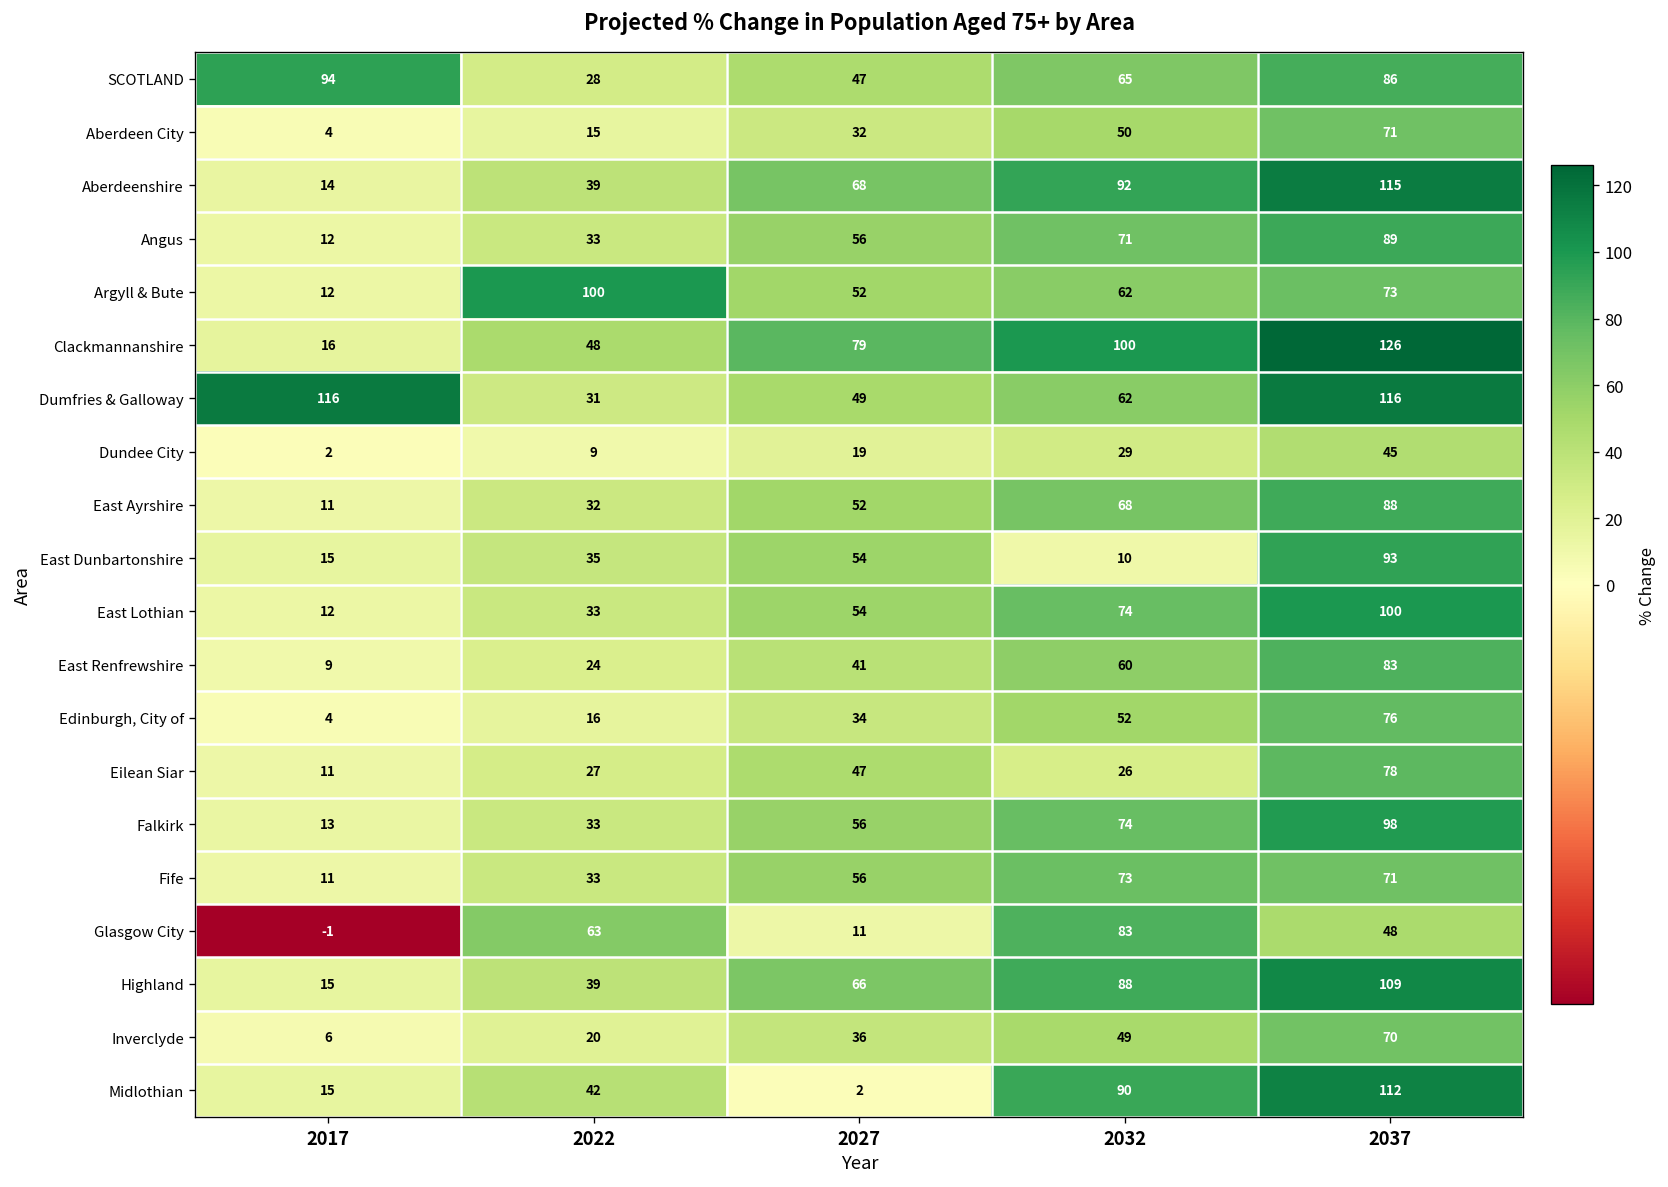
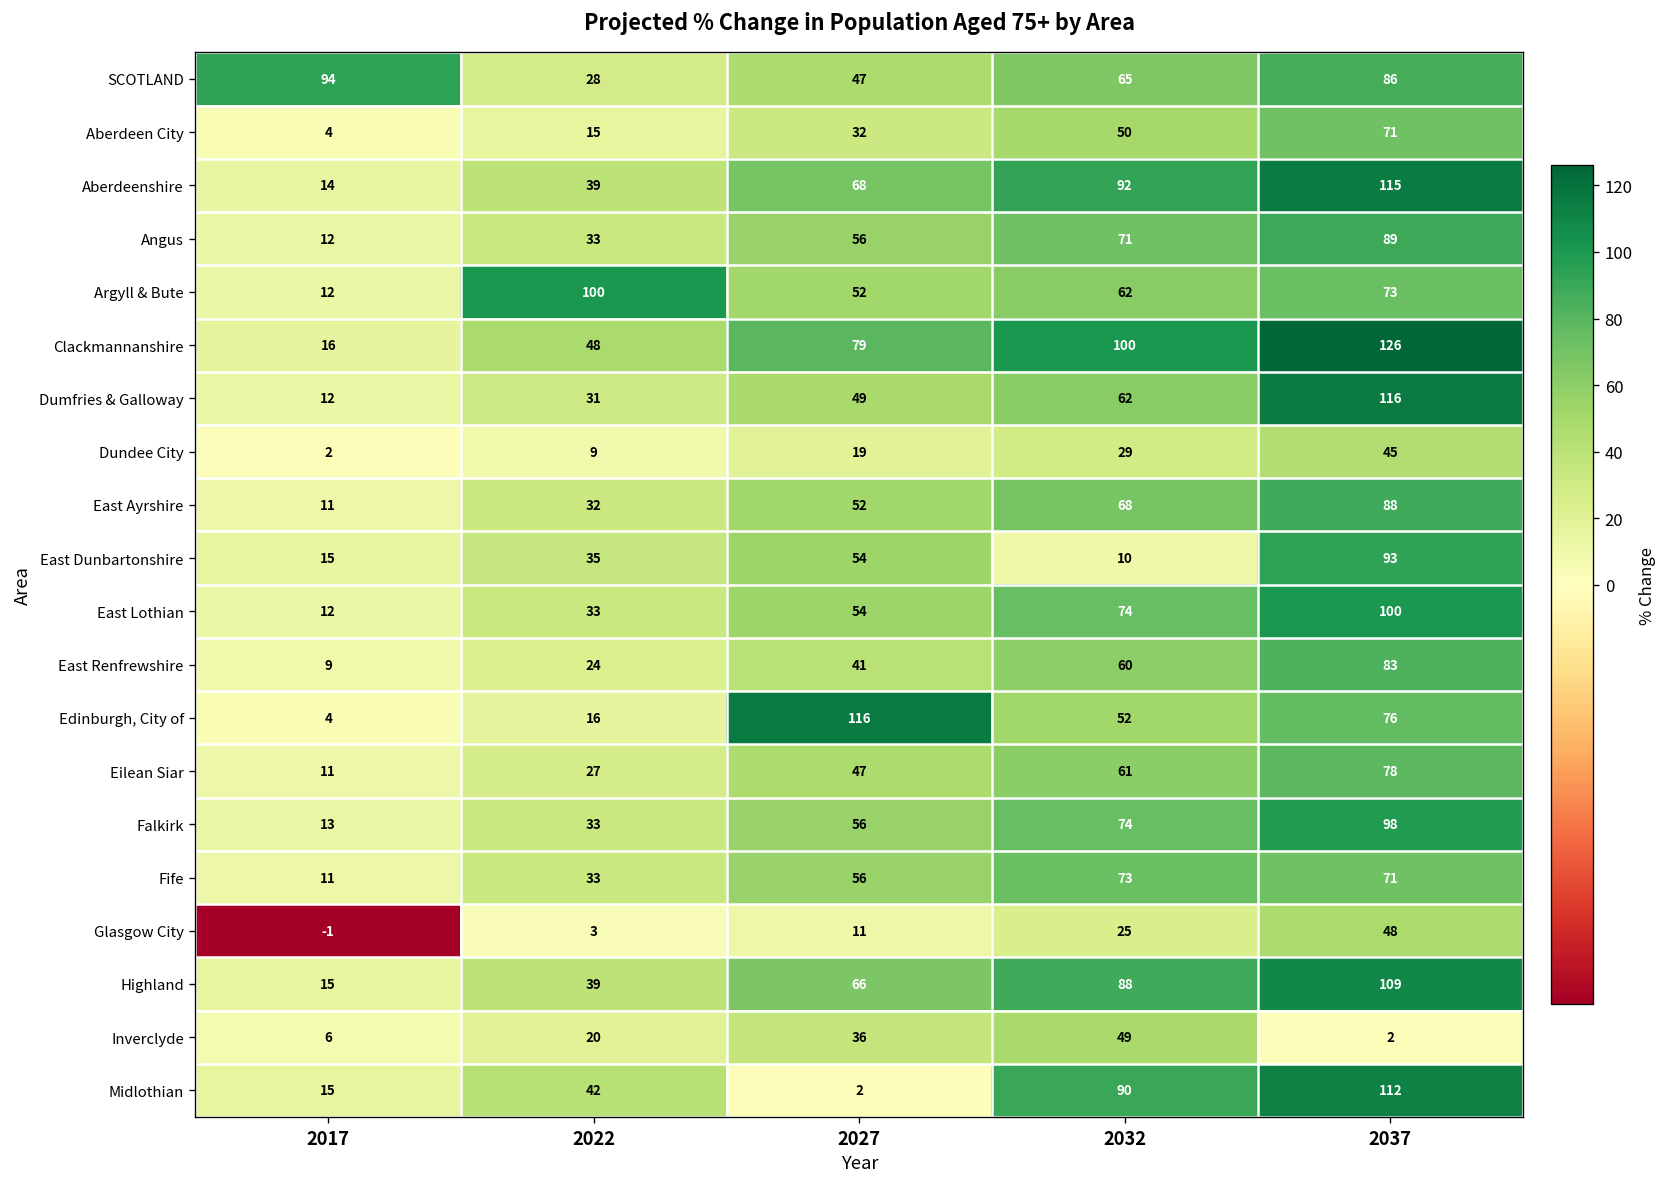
Dumfries & Galloway, 2017: 116 -> 12
Edinburgh, City of, 2027: 34 -> 116
Eilean Siar, 2032: 26 -> 61
Glasgow City, 2022: 63 -> 3
Glasgow City, 2032: 83 -> 25
Inverclyde, 2037: 70 -> 2
